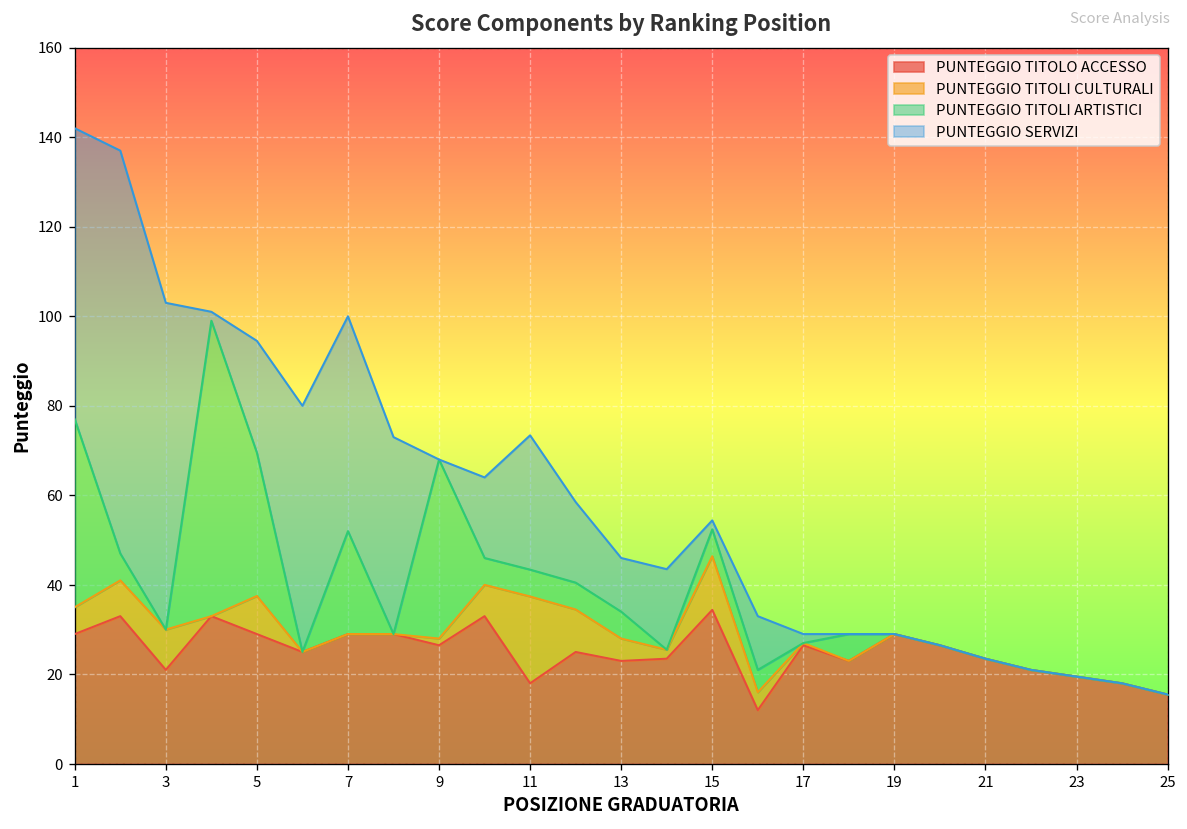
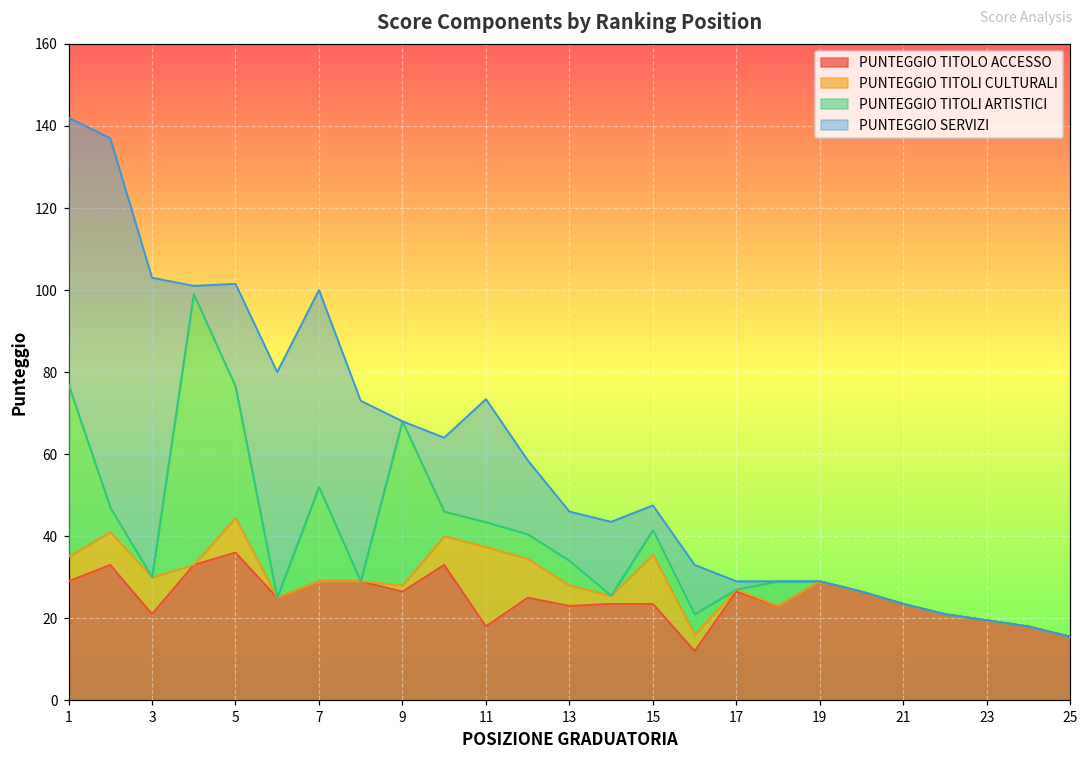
PUNTEGGIO TITOLO ACCESSO, 5: 29 -> 36
PUNTEGGIO TITOLO ACCESSO, 15: 34 -> 24
PUNTEGGIO SERVIZI, 15: 2 -> 6
